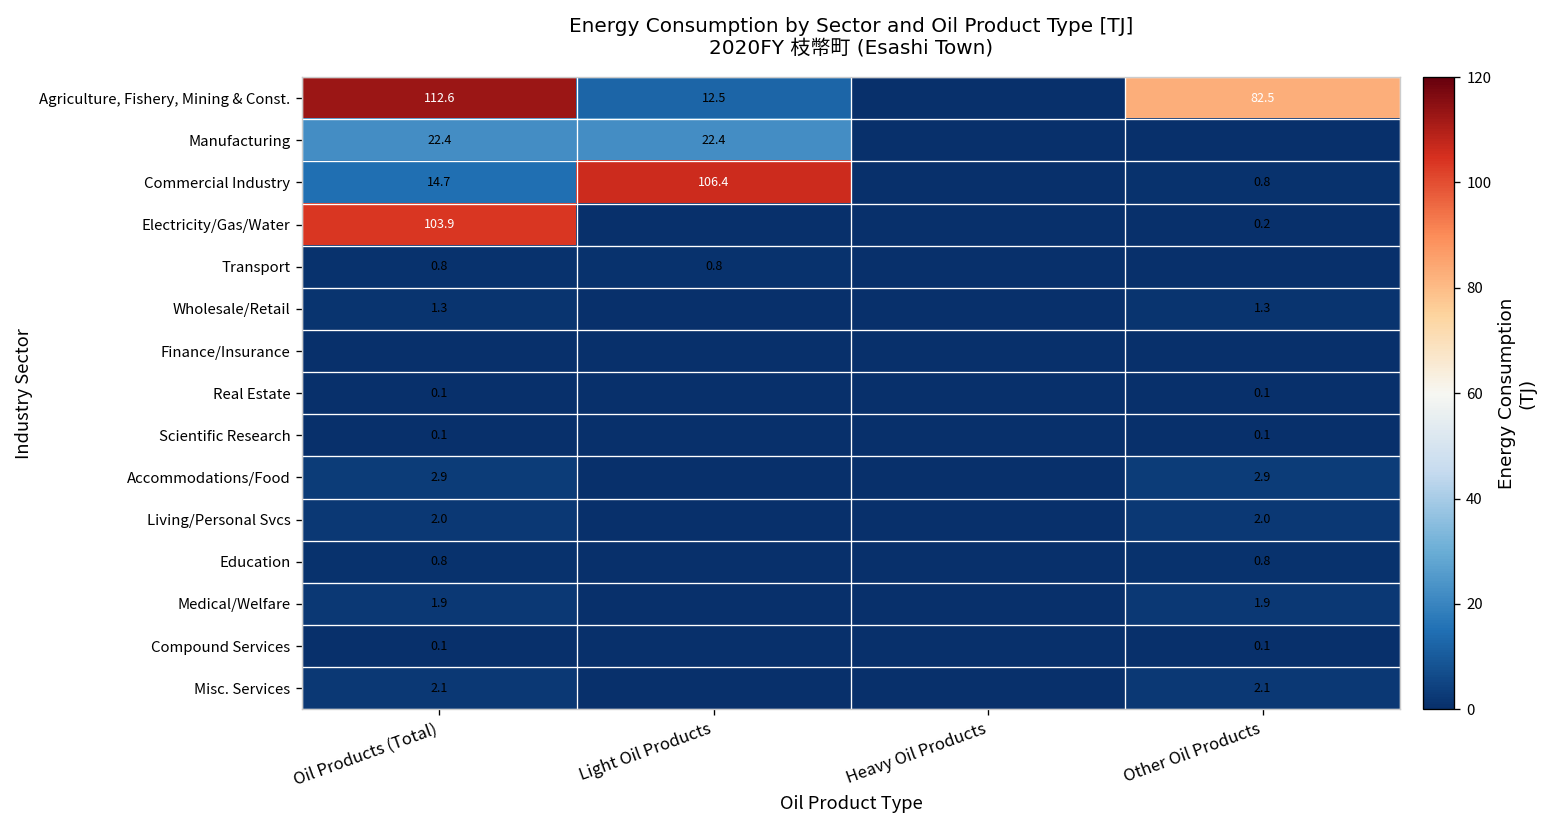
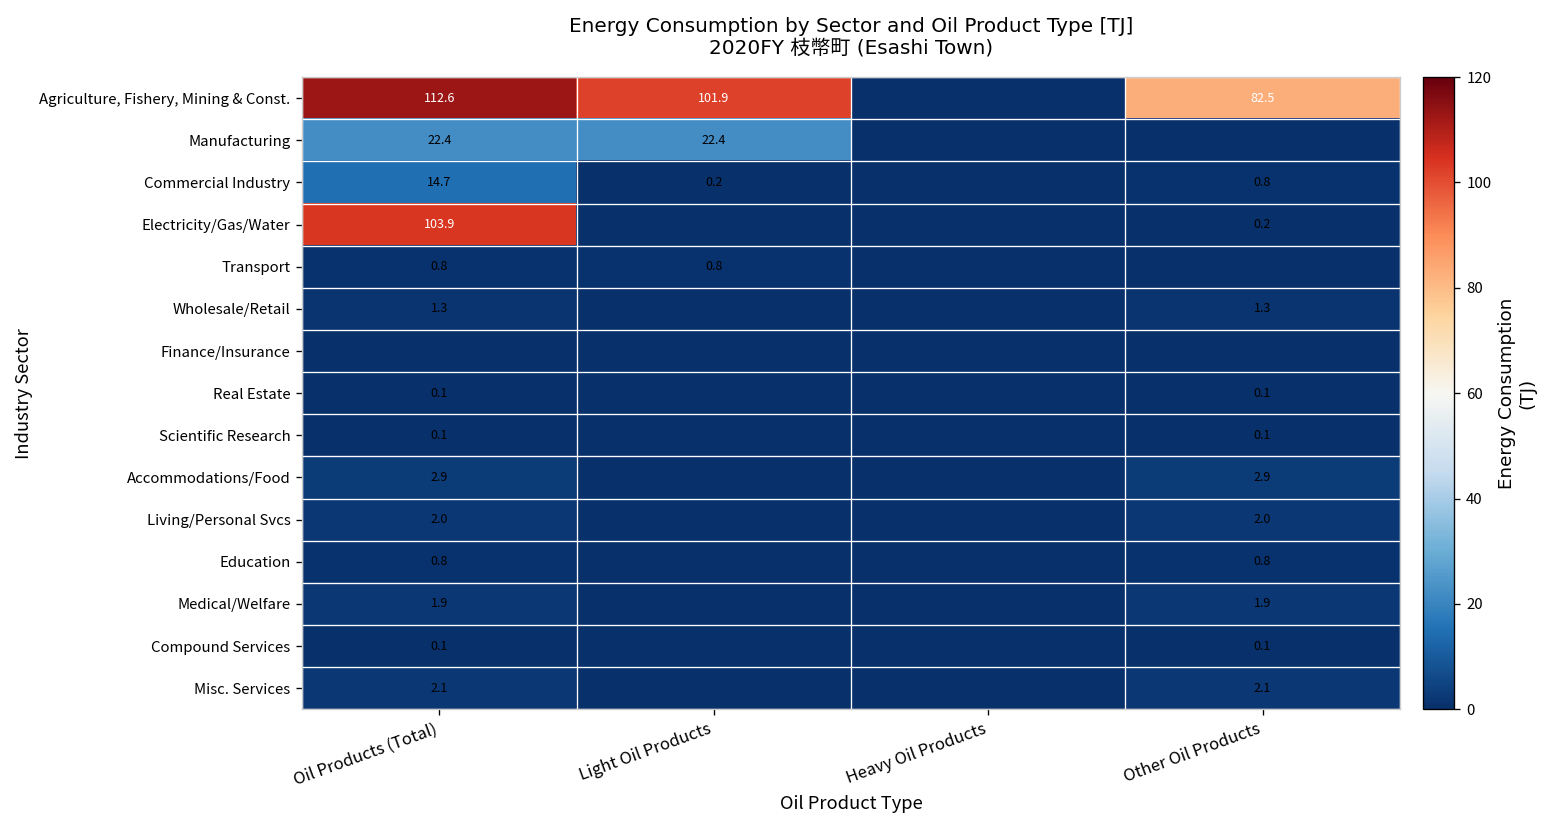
Agriculture, Fishery, Mining & Const., Light Oil Products: 12.5 -> 101.9
Commercial Industry, Light Oil Products: 106.4 -> 0.2
